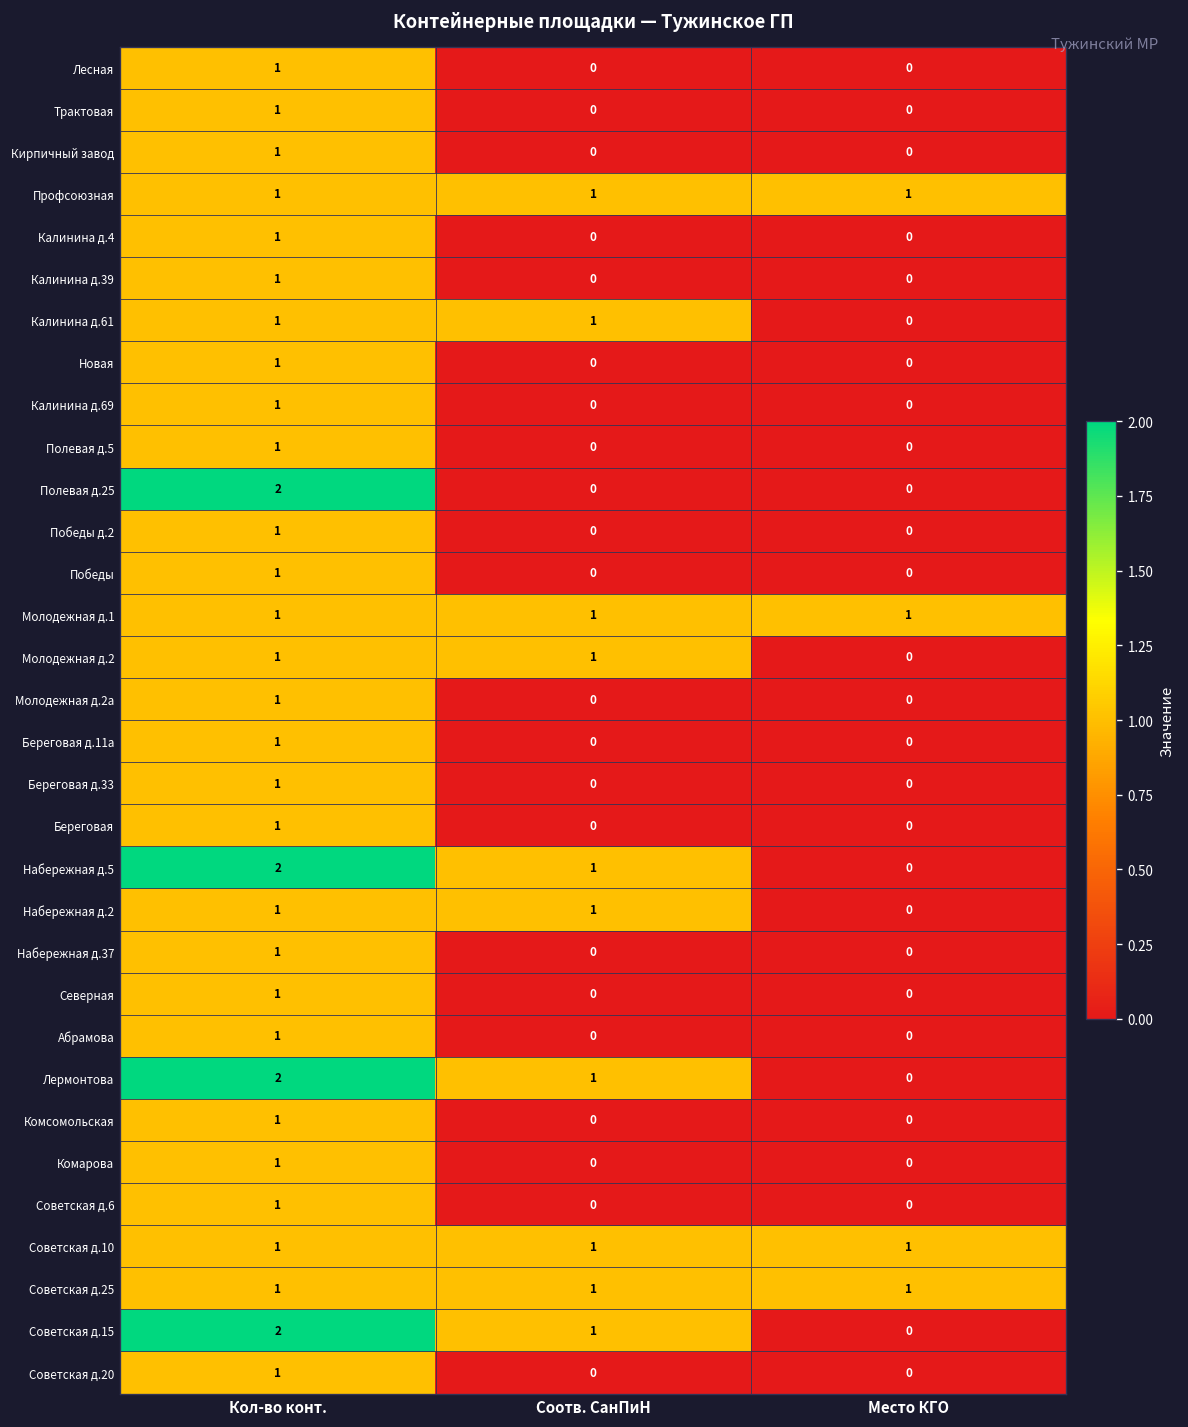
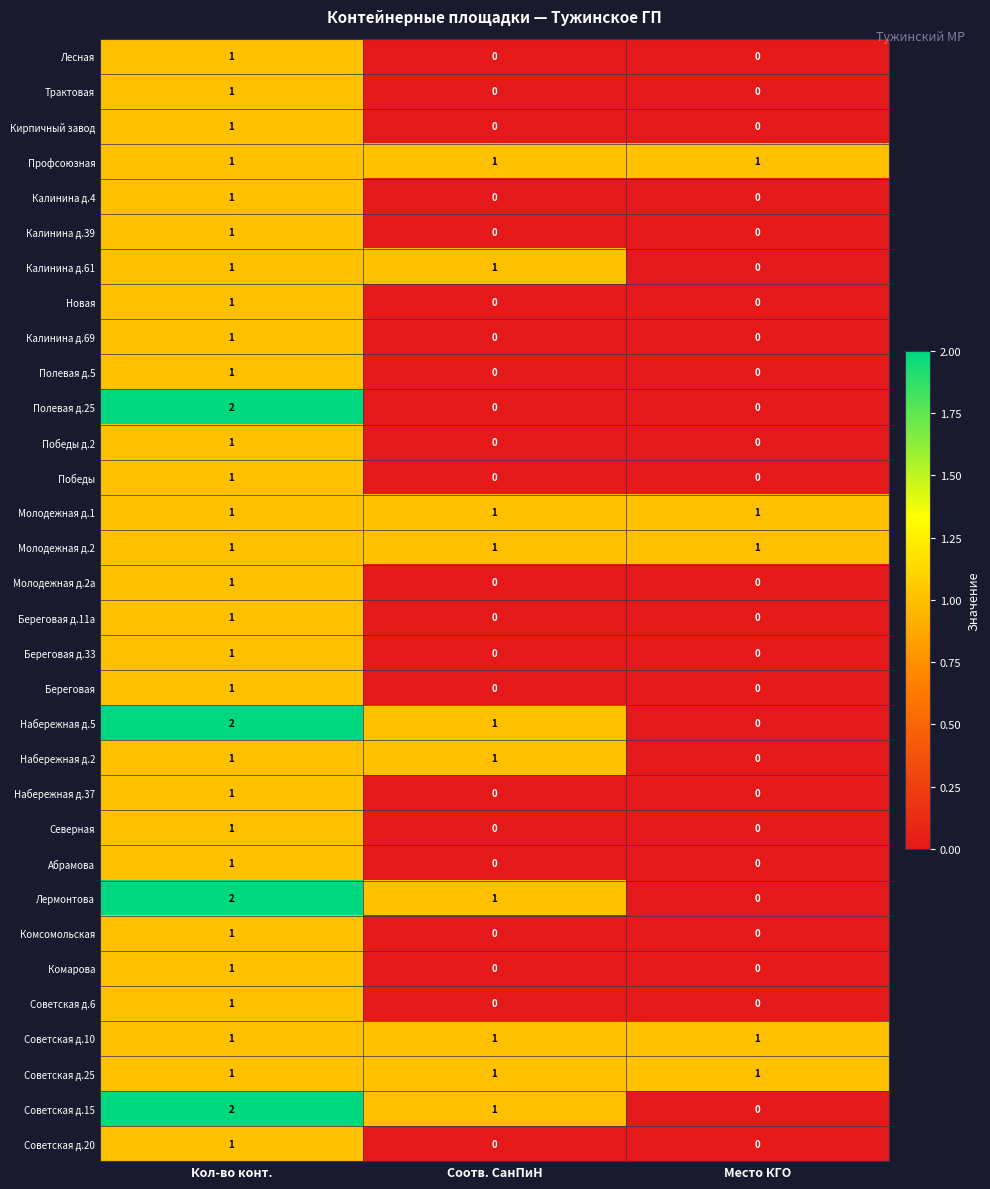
Молодежная д.2, Место КГО: 0 -> 1
